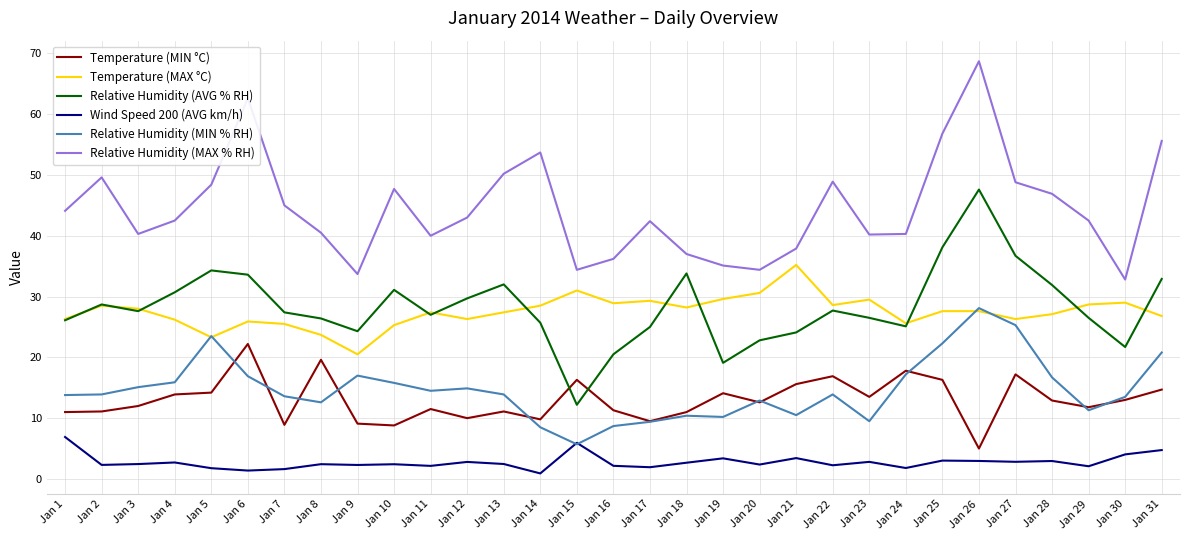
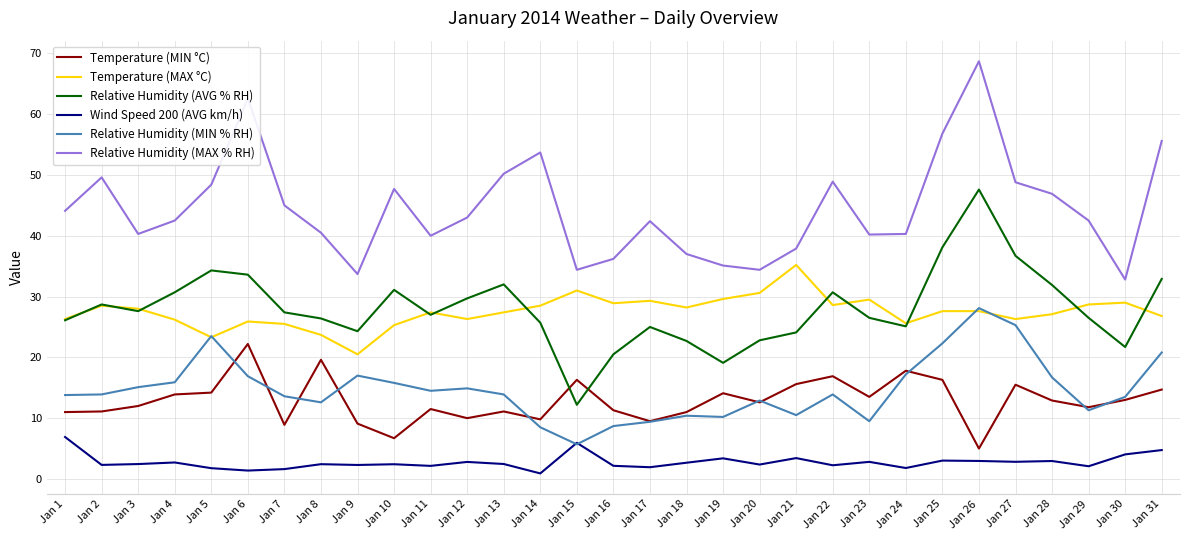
Temperature (MIN °C), Jan 10: 9 -> 7
Relative Humidity (AVG % RH), Jan 18: 34 -> 23
Relative Humidity (AVG % RH), Jan 22: 28 -> 31
Temperature (MIN °C), Jan 27: 17 -> 16
